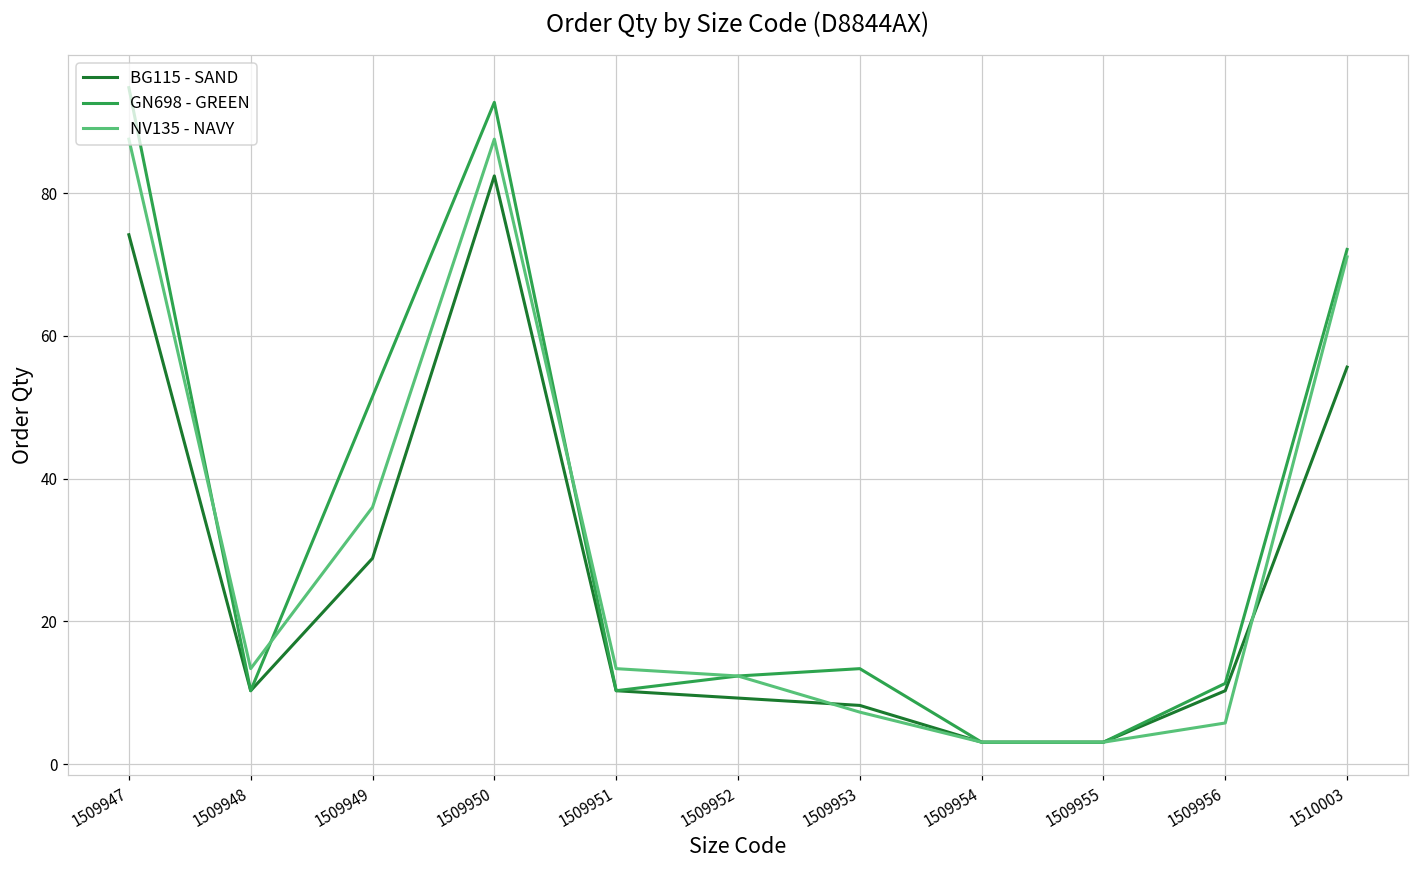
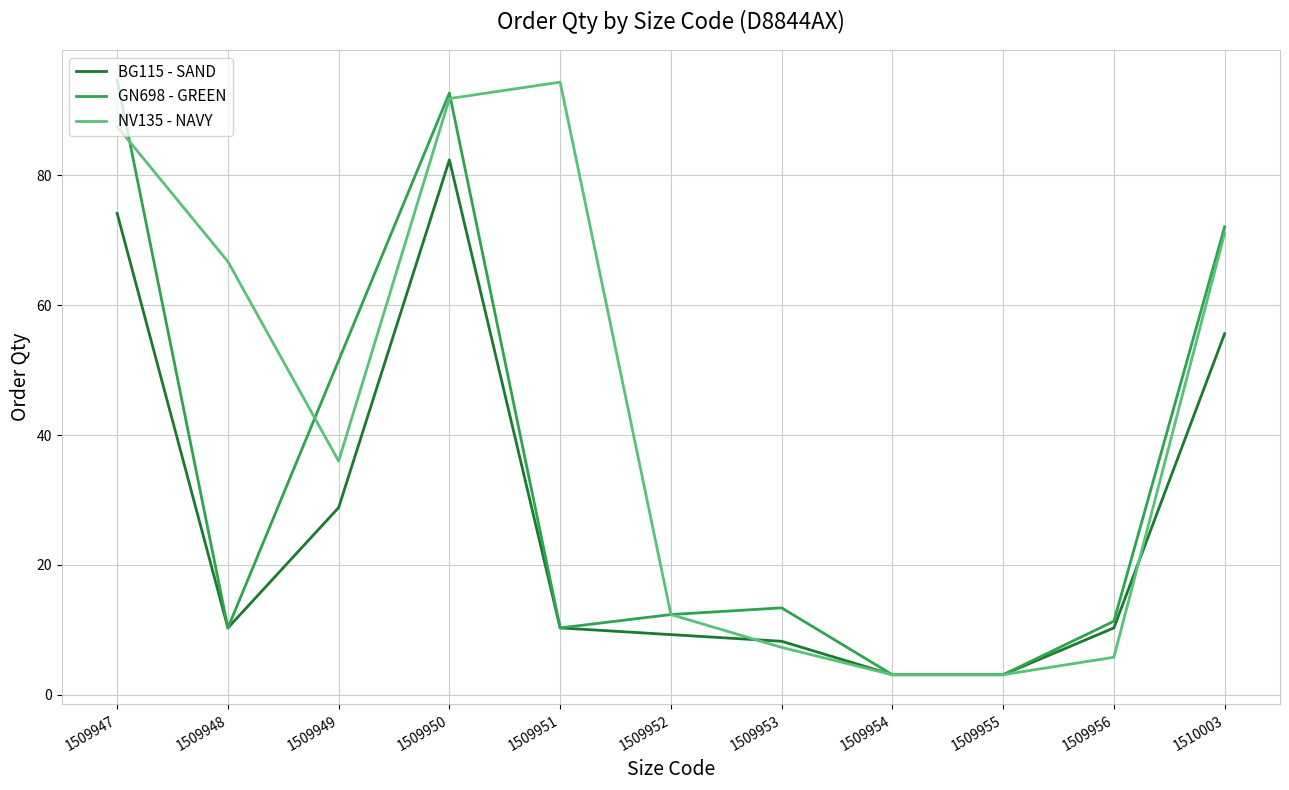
NV135 - NAVY, 1509948: 13 -> 67
NV135 - NAVY, 1509950: 88 -> 92
NV135 - NAVY, 1509951: 13 -> 94
